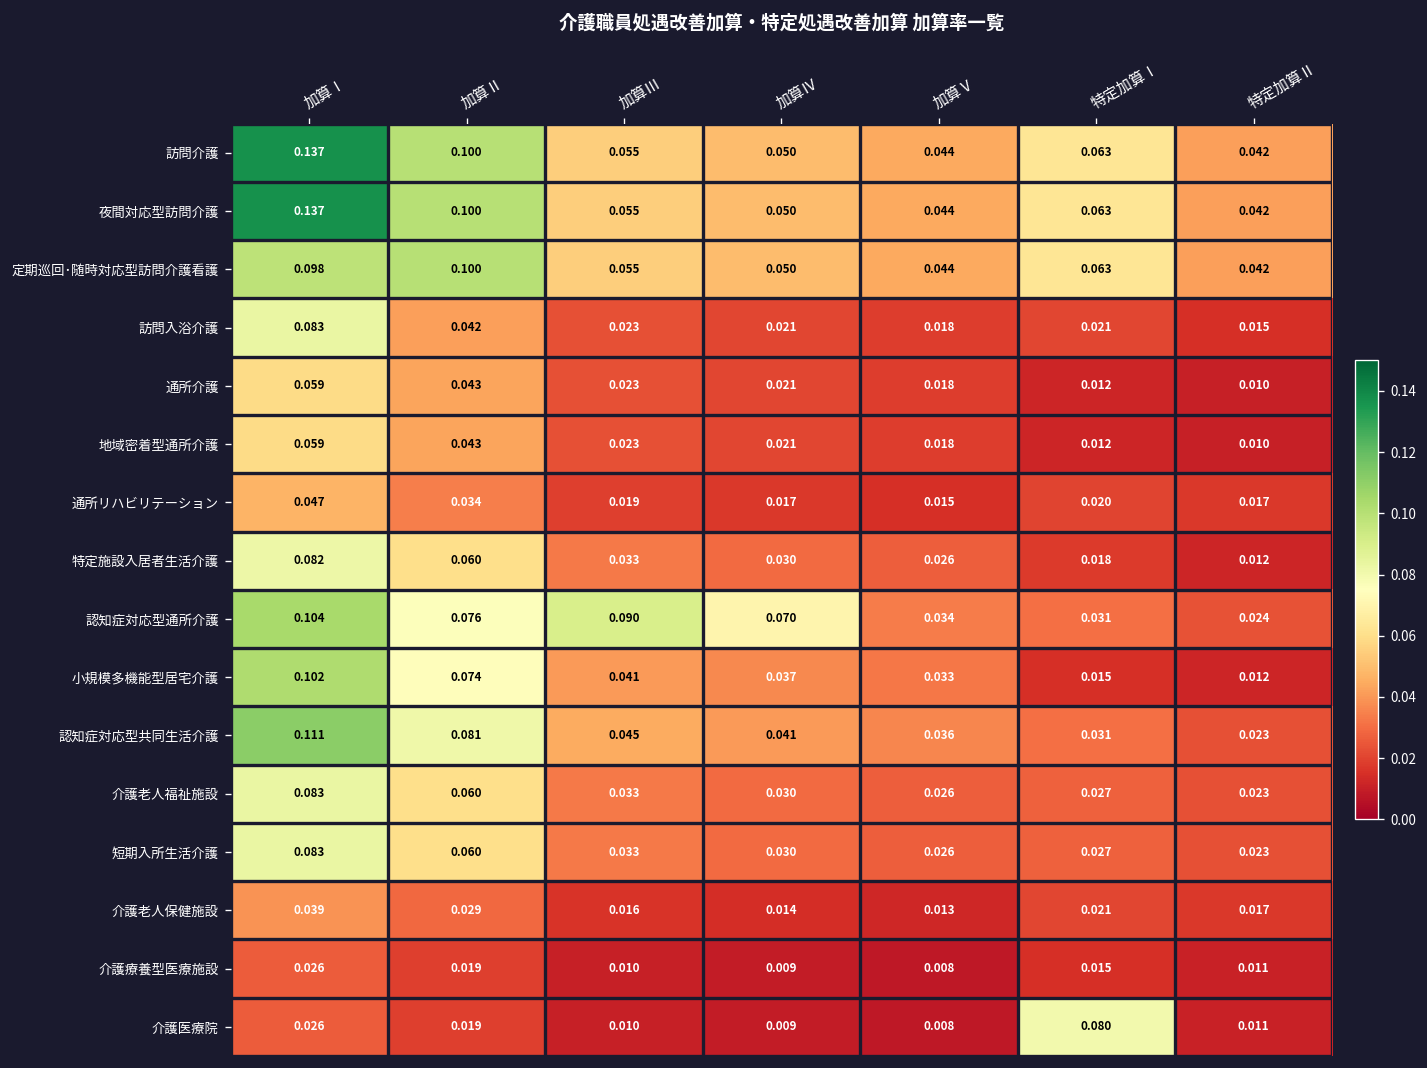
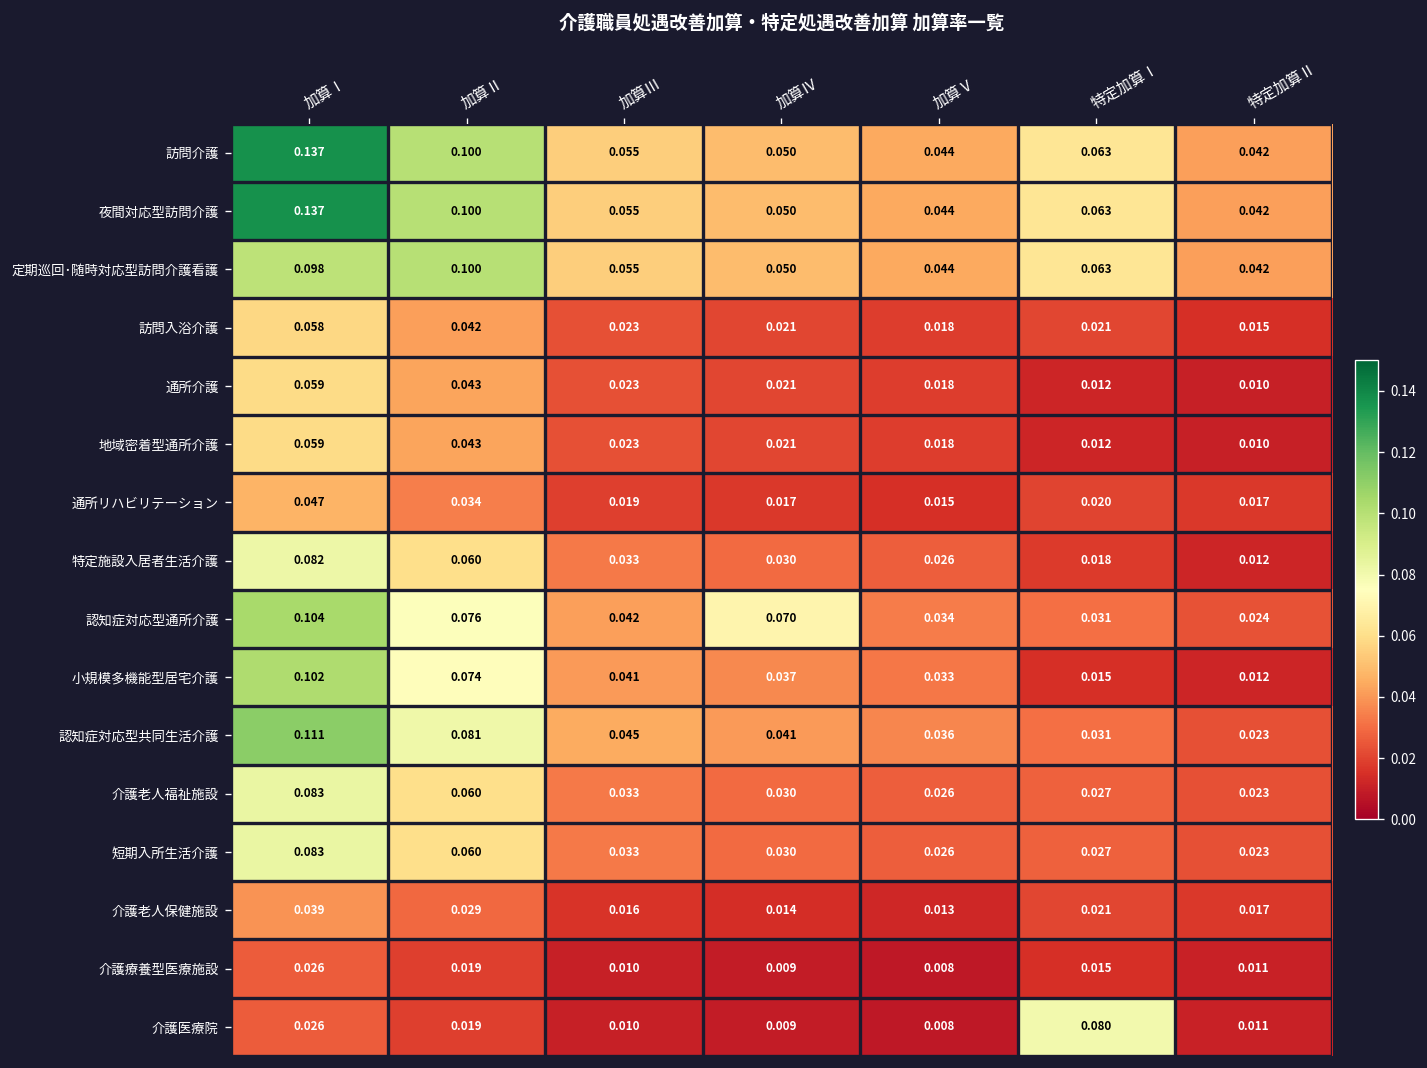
訪問入浴介護, 加算Ⅰ: 0.083 -> 0.058
認知症対応型通所介護, 加算Ⅲ: 0.090 -> 0.042
